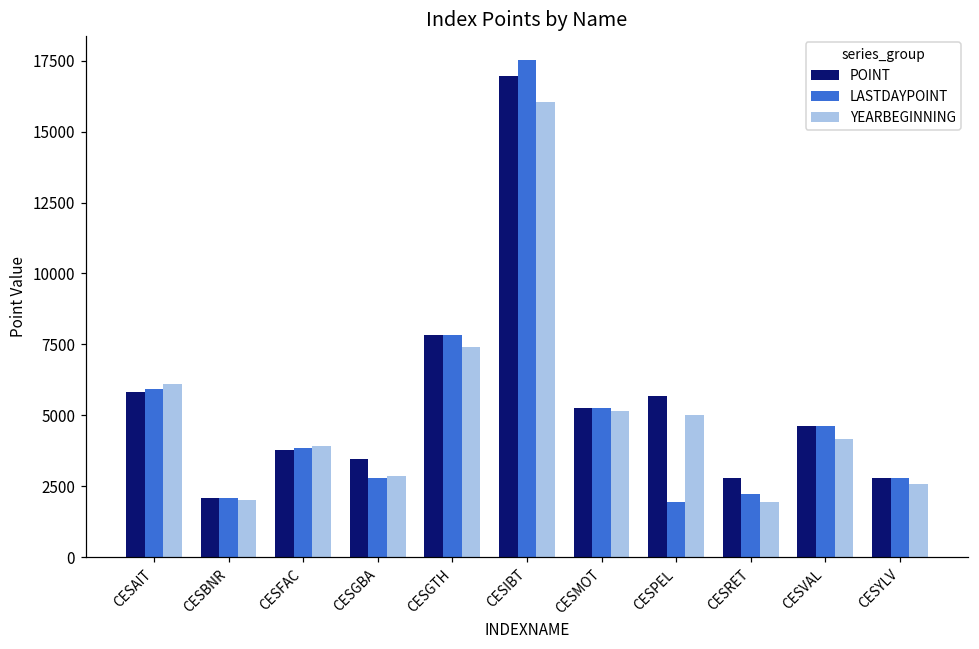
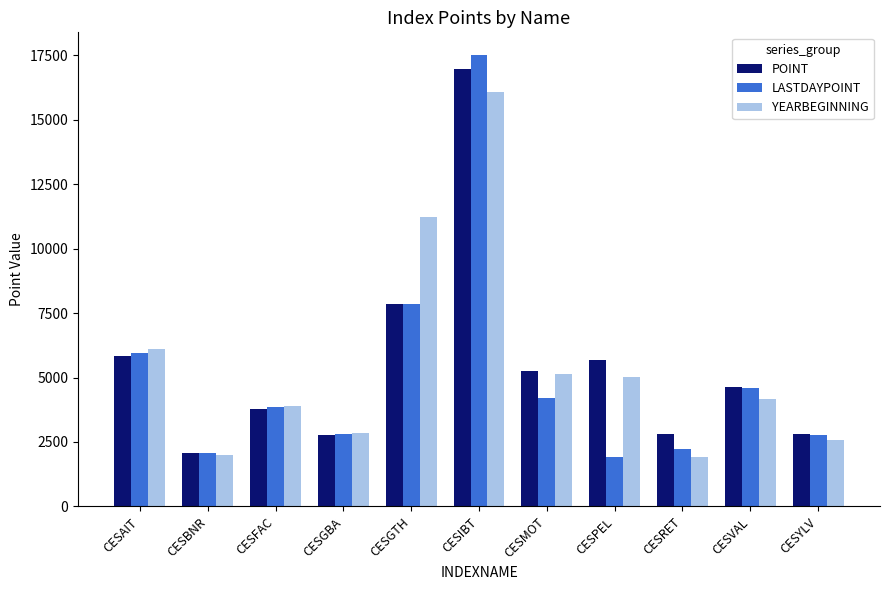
POINT, CESGBA: 3500 -> 2800
YEARBEGINNING, CESGTH: 7400 -> 11200
LASTDAYPOINT, CESMOT: 5200 -> 4200
